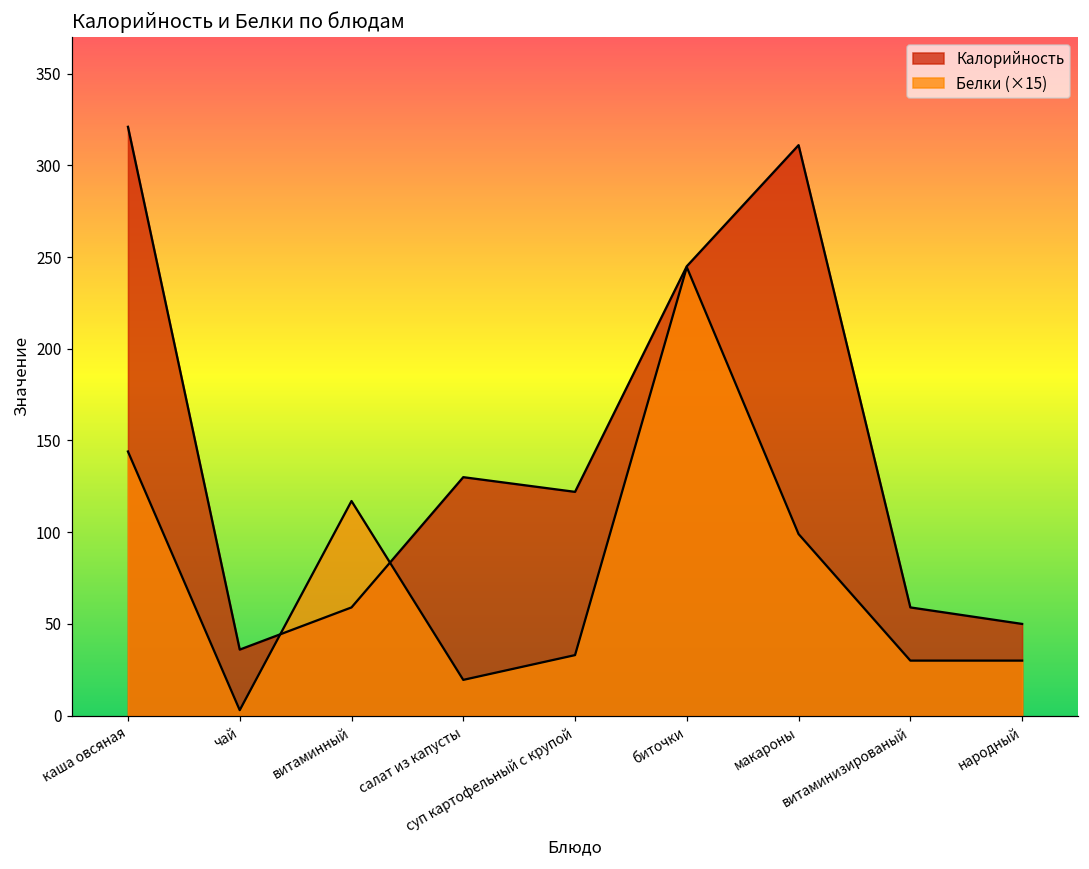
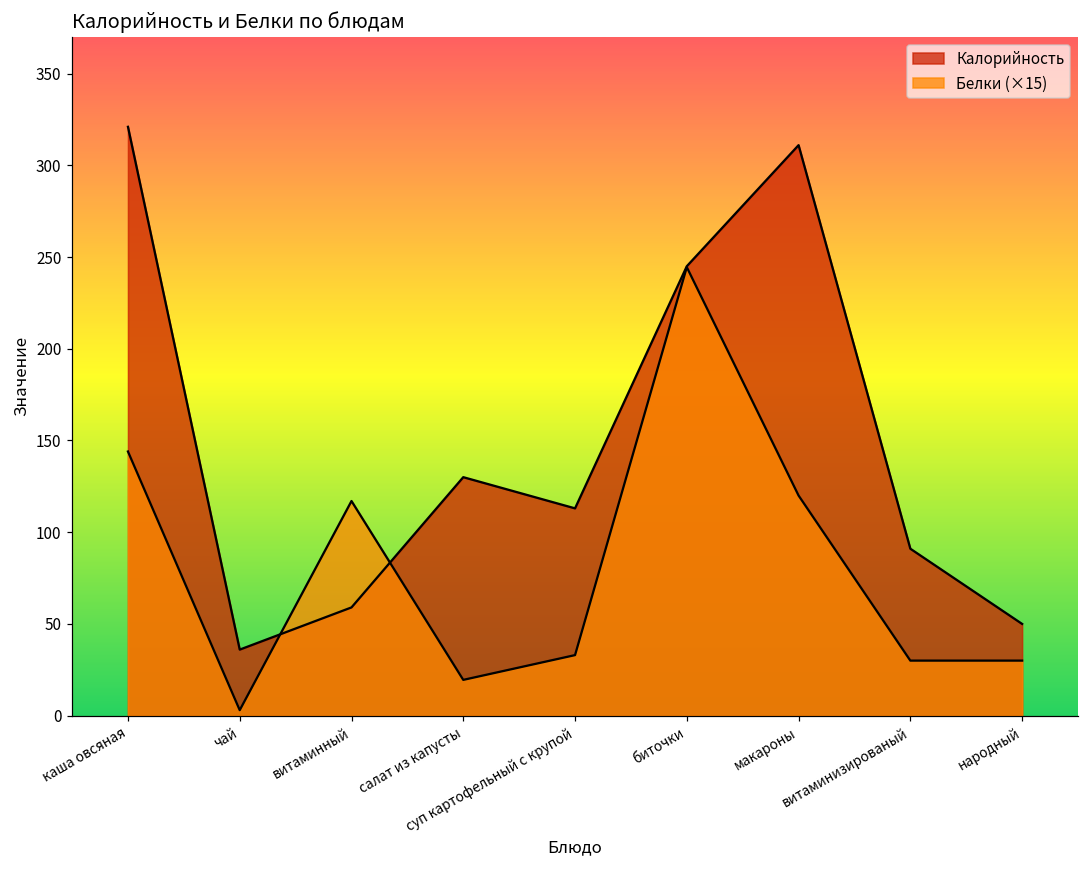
Калорийность, суп картофельный с крупой: 122 -> 113
Белки (×15), макароны: 99 -> 120
Калорийность, витаминизированый: 59 -> 91
